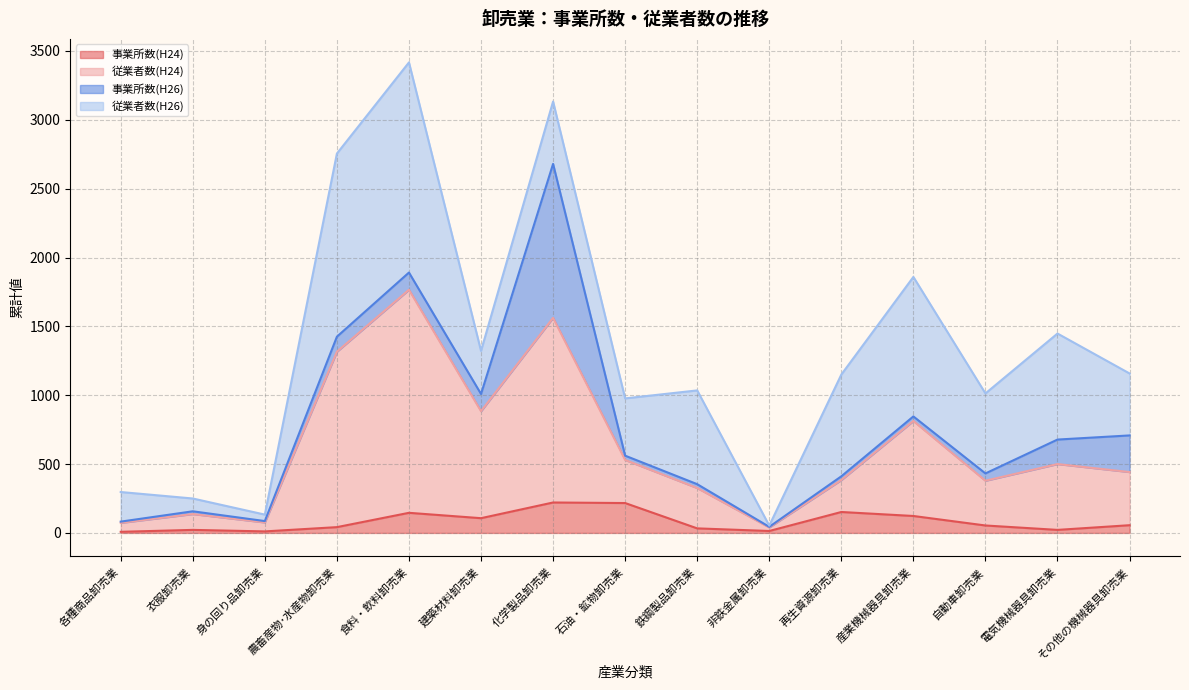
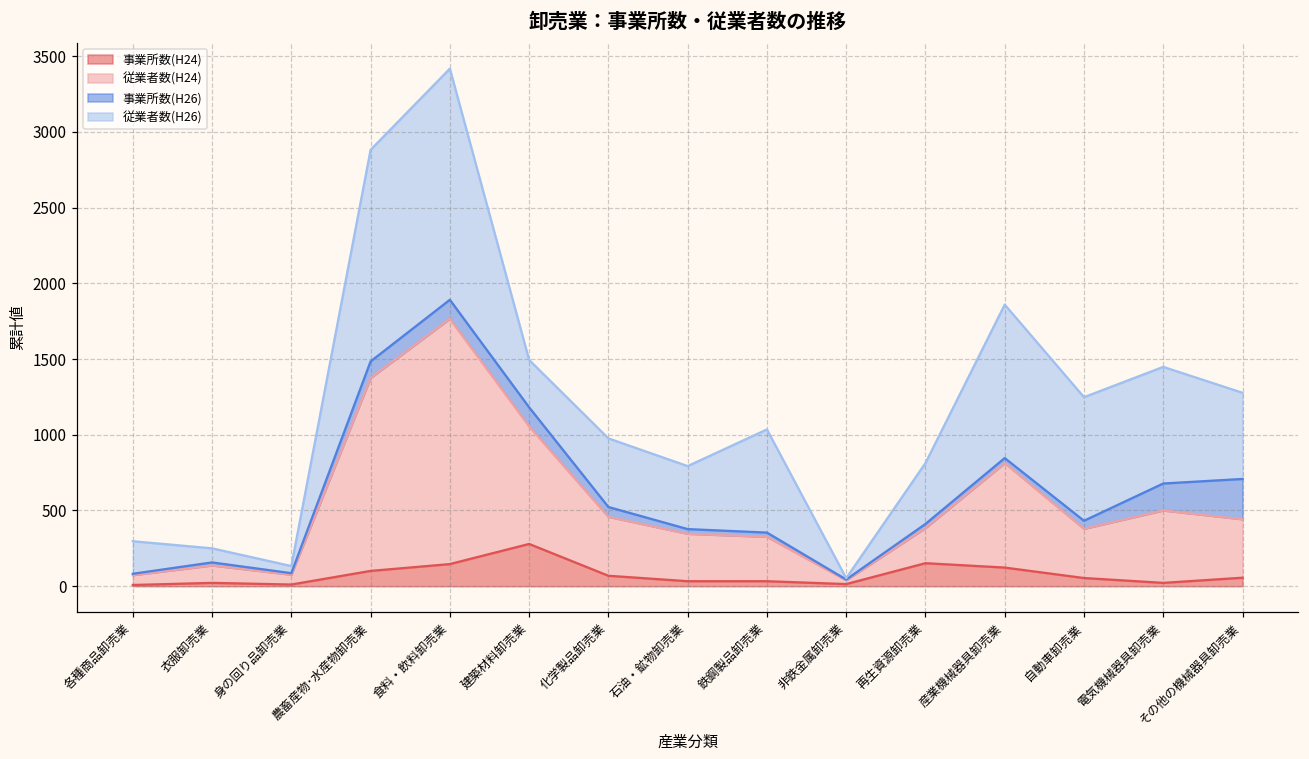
事業所数(H24), 農畜産物･水産物卸売業: 40 -> 100
従業者数(H26), 農畜産物･水産物卸売業: 1330 -> 1400
事業所数(H24), 建築材料卸売業: 110 -> 280
事業所数(H24), 化学製品卸売業: 220 -> 70
従業者数(H24), 化学製品卸売業: 1340 -> 390
事業所数(H26), 化学製品卸売業: 1120 -> 70
事業所数(H24), 石油・鉱物卸売業: 220 -> 30
従業者数(H26), 再生資源卸売業: 740 -> 400
従業者数(H26), 自動車卸売業: 580 -> 820
従業者数(H26), その他の機械器具卸売業: 450 -> 570
